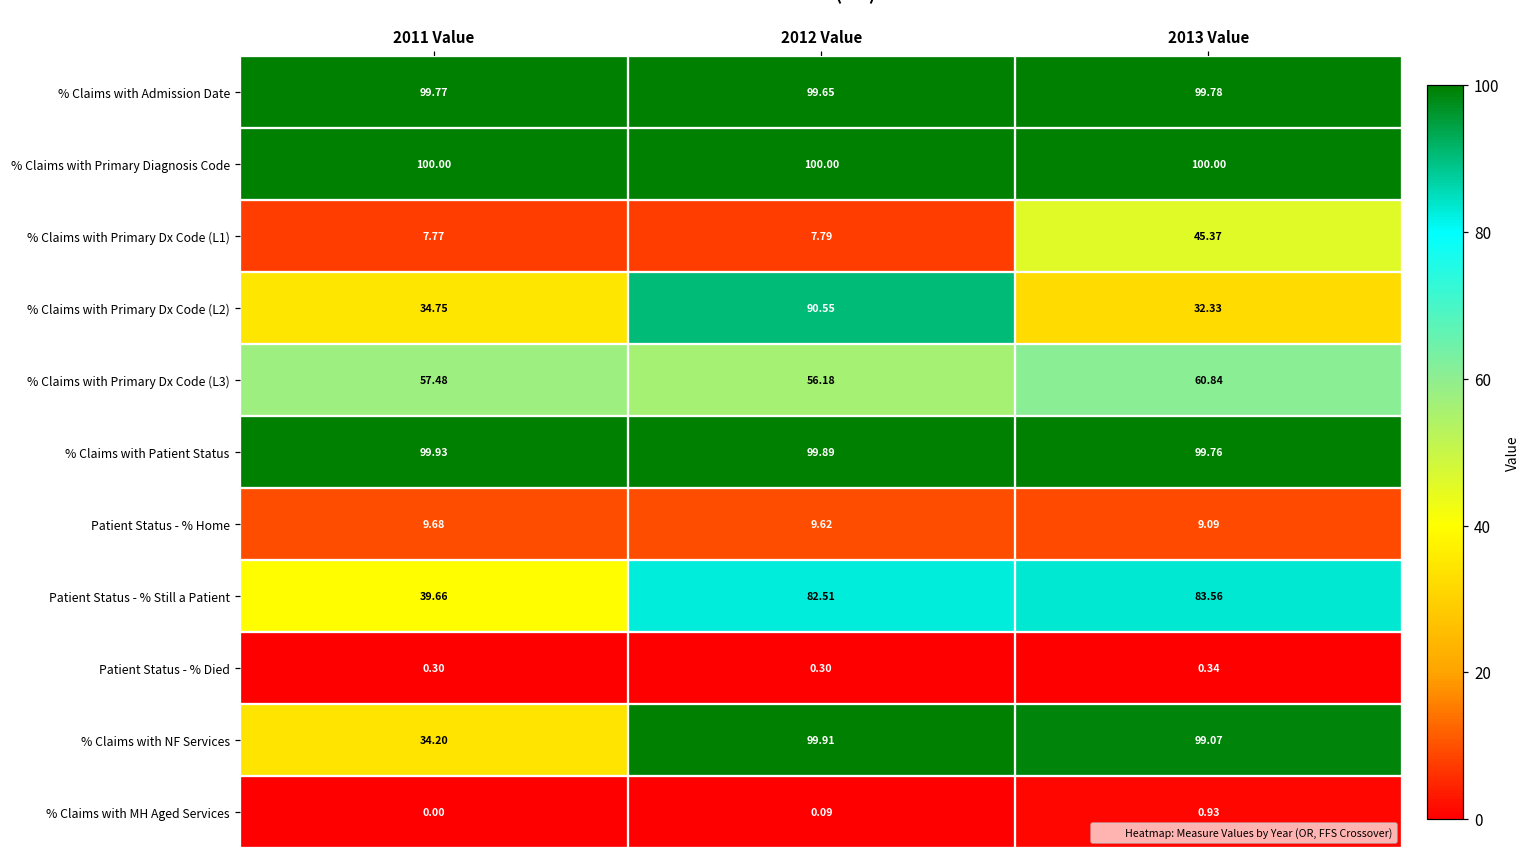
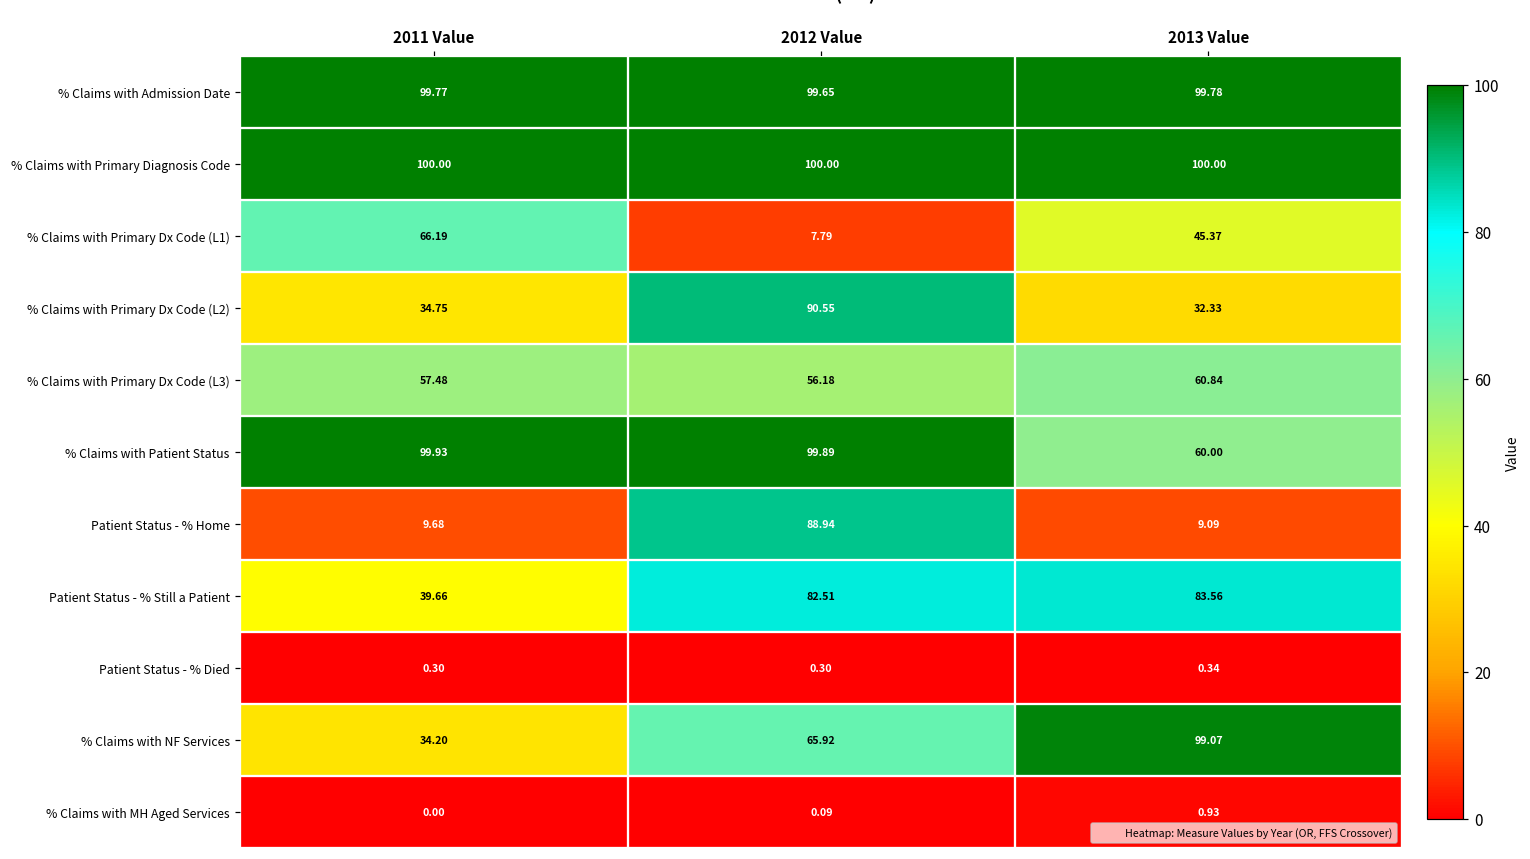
% Claims with Primary Dx Code (L1), 2011 Value: 7.77 -> 66.19
% Claims with Patient Status, 2013 Value: 99.76 -> 60.00
Patient Status - % Home, 2012 Value: 9.62 -> 88.94
% Claims with NF Services, 2012 Value: 99.91 -> 65.92
